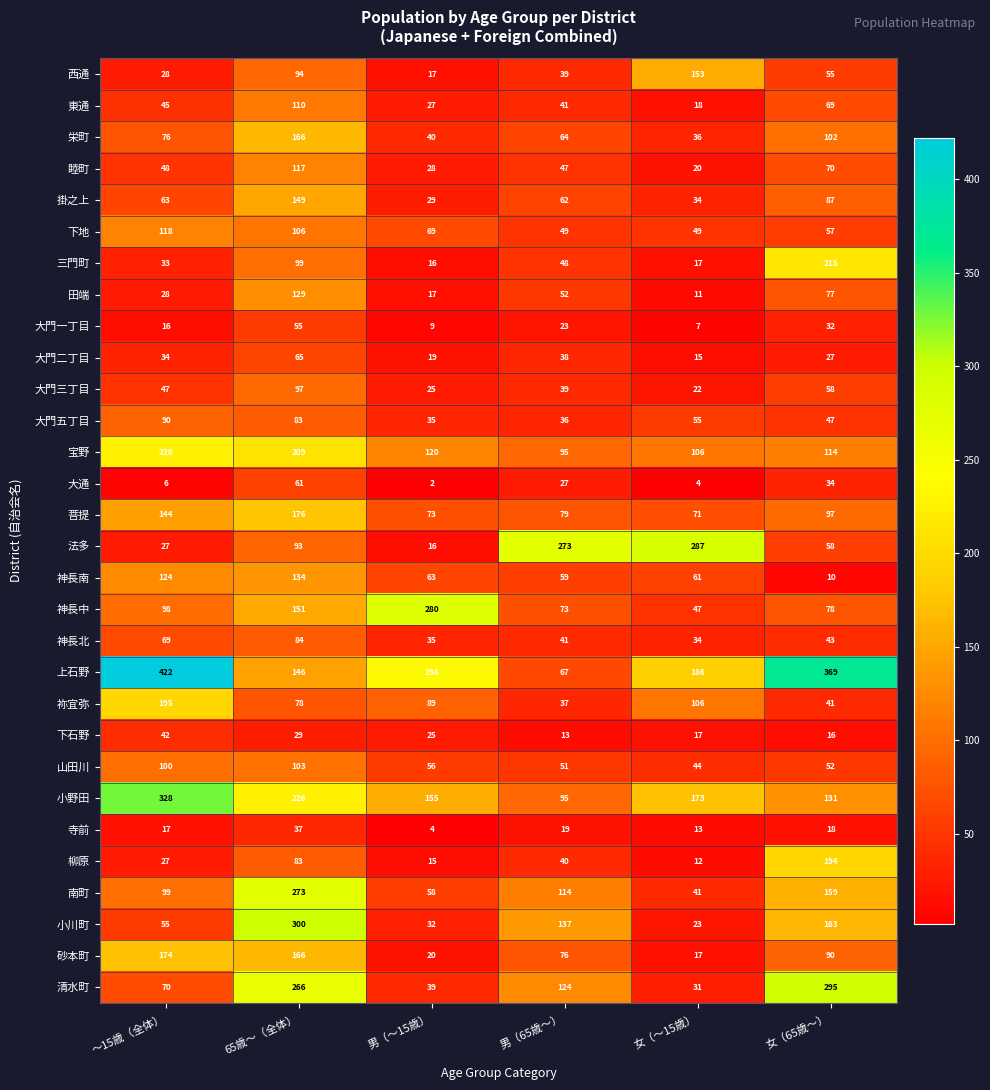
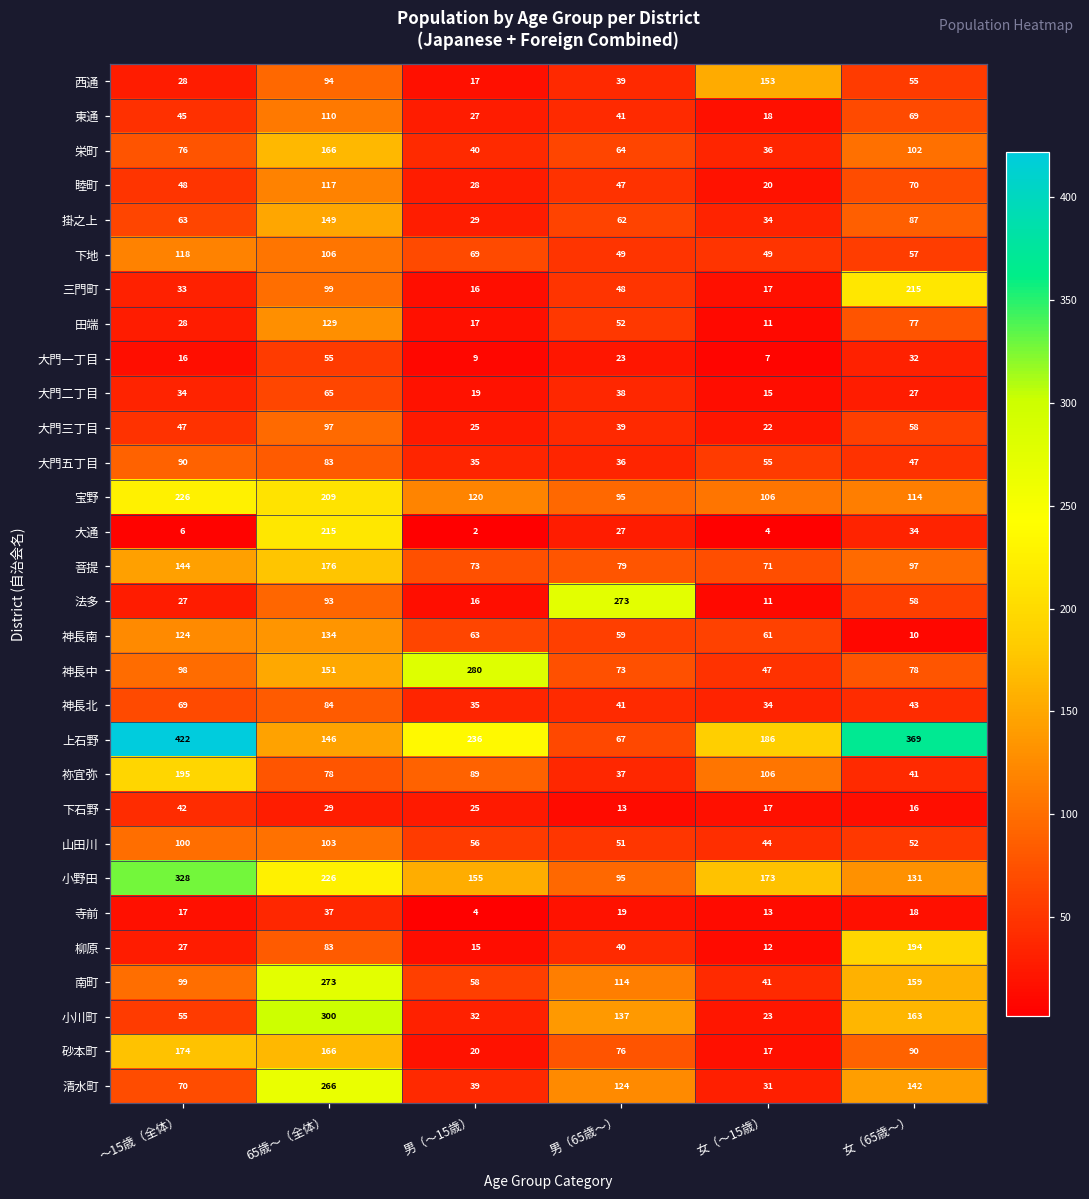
大通, 65歳～（全体）: 61 -> 215
法多, 女（～15歳）: 287 -> 11
清水町, 女（65歳～）: 295 -> 142
